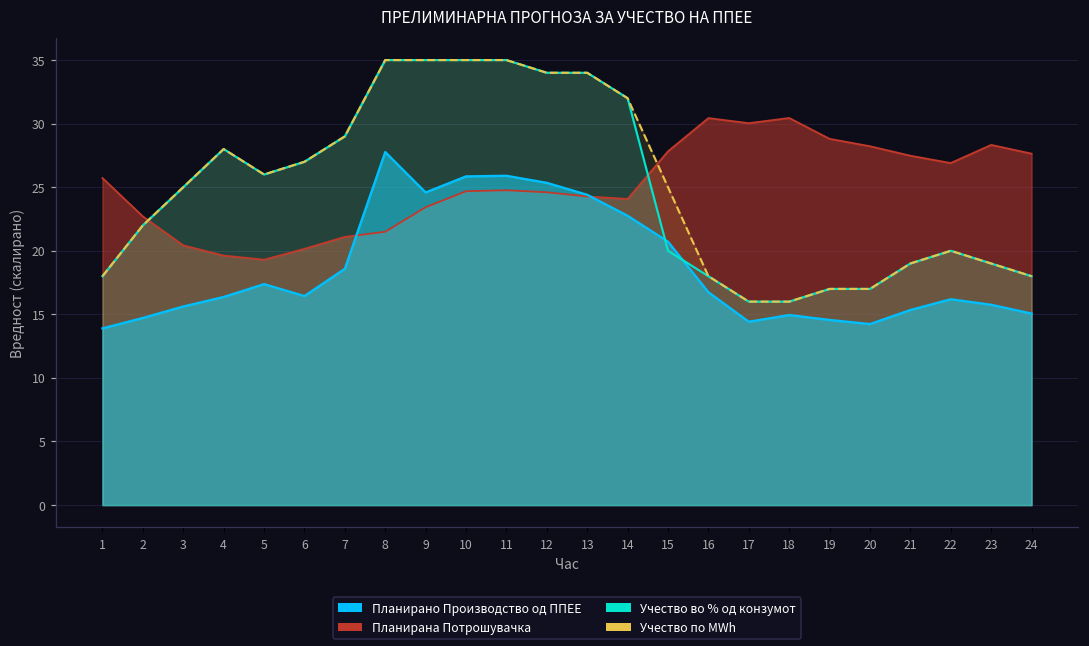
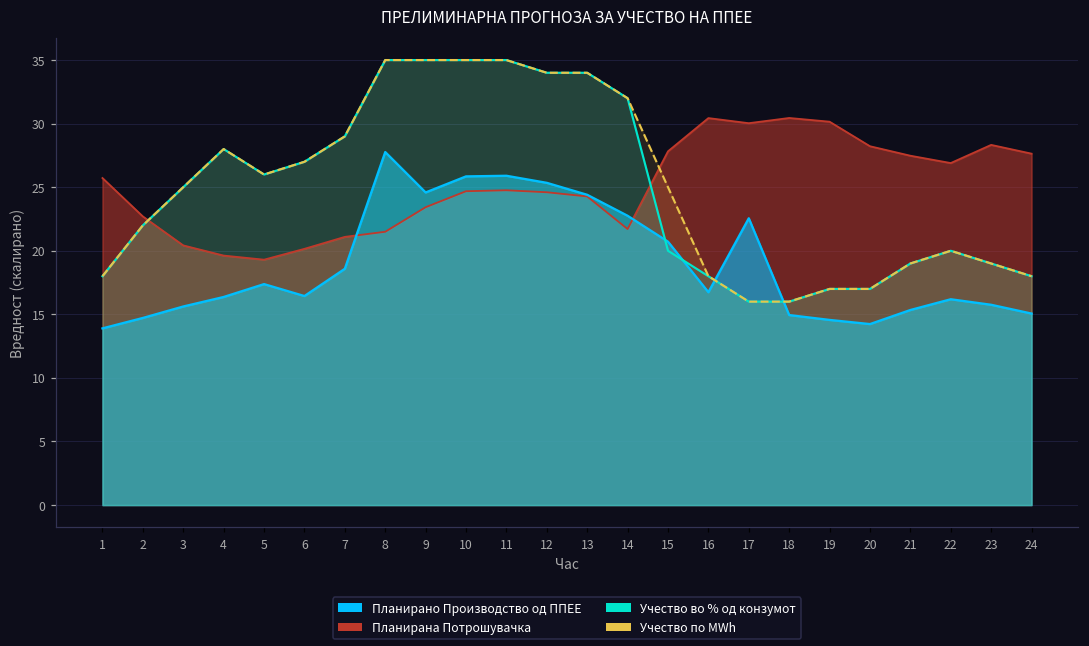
Планирана Потрошувачка, 14: 24.1 -> 21.7
Планирано Производство од ППЕЕ, 17: 14.4 -> 22.6
Планирана Потрошувачка, 19: 28.8 -> 30.2
